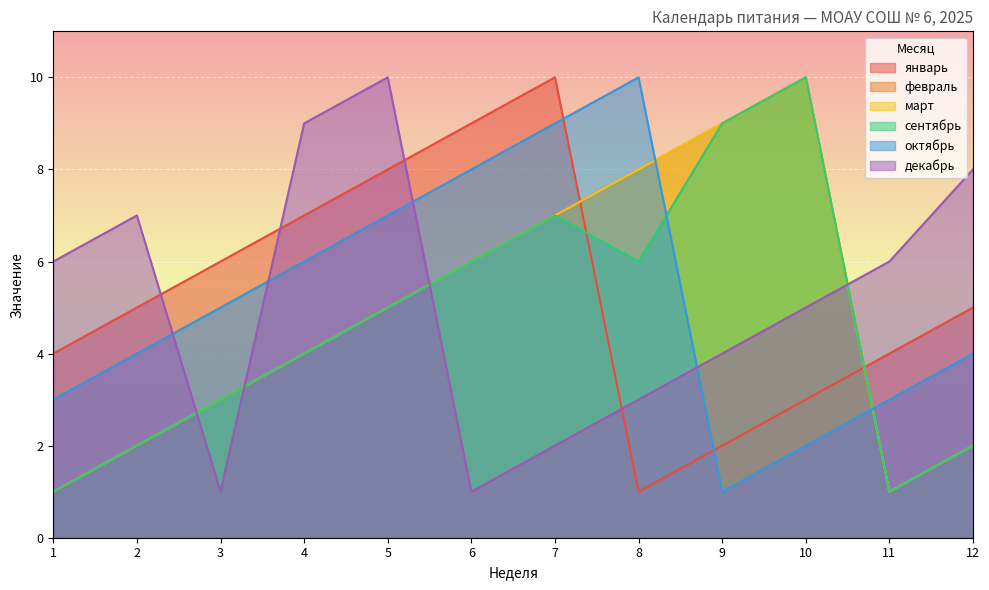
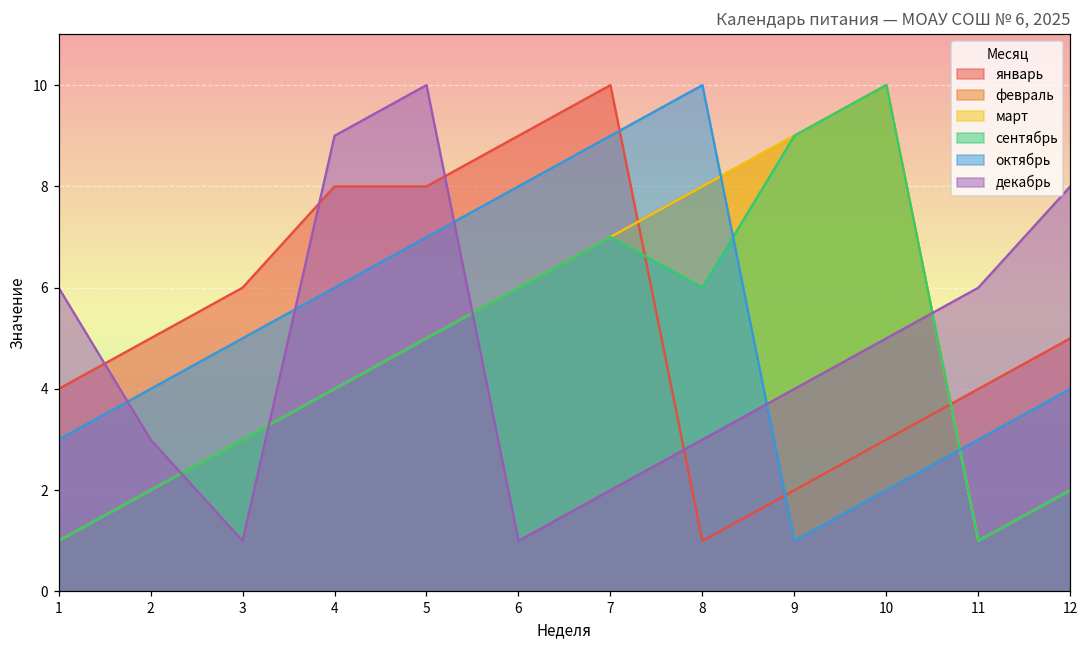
декабрь, 2: 7 -> 3
январь, 4: 7 -> 8
